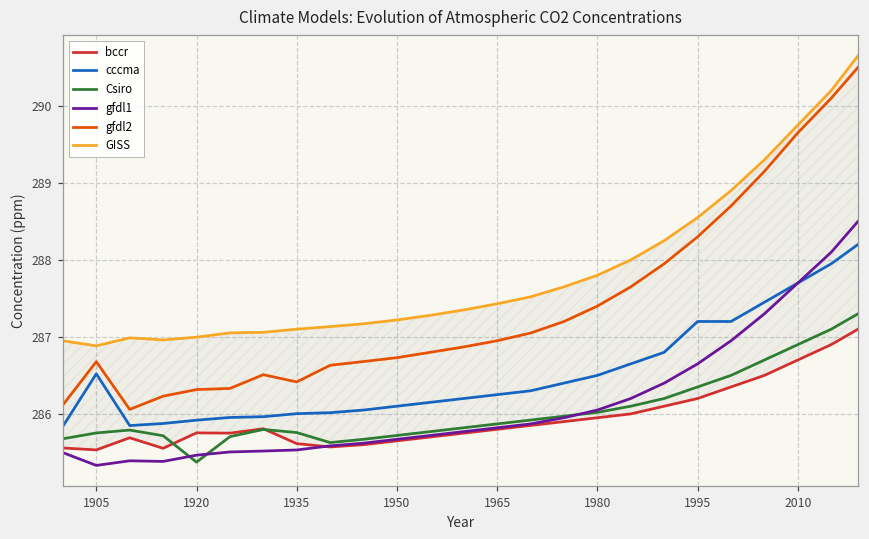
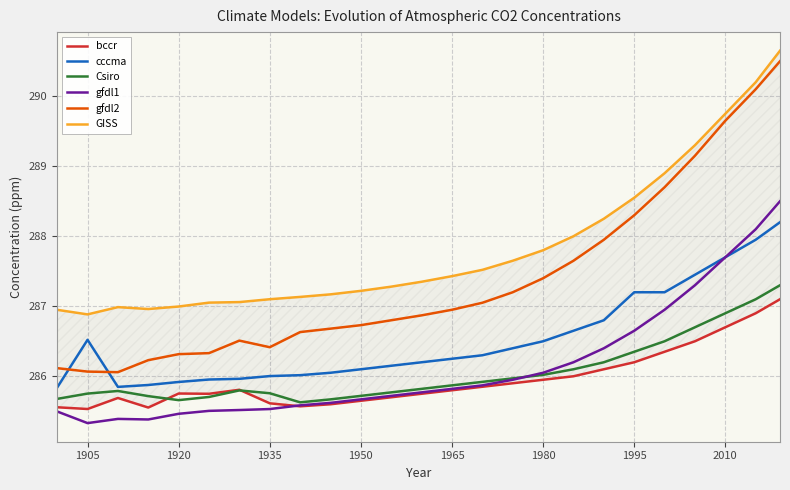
gfdl2, 1905: 286.7 -> 286.1
Csiro, 1920: 285.4 -> 285.7
